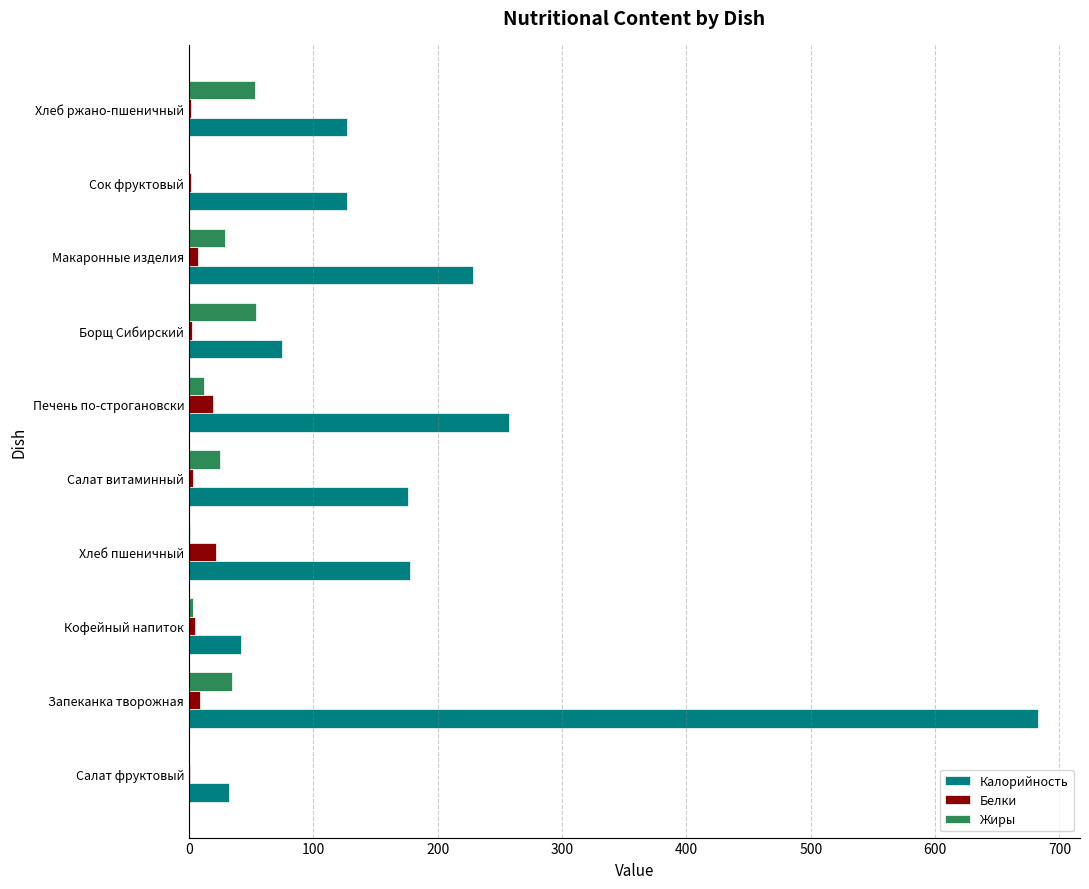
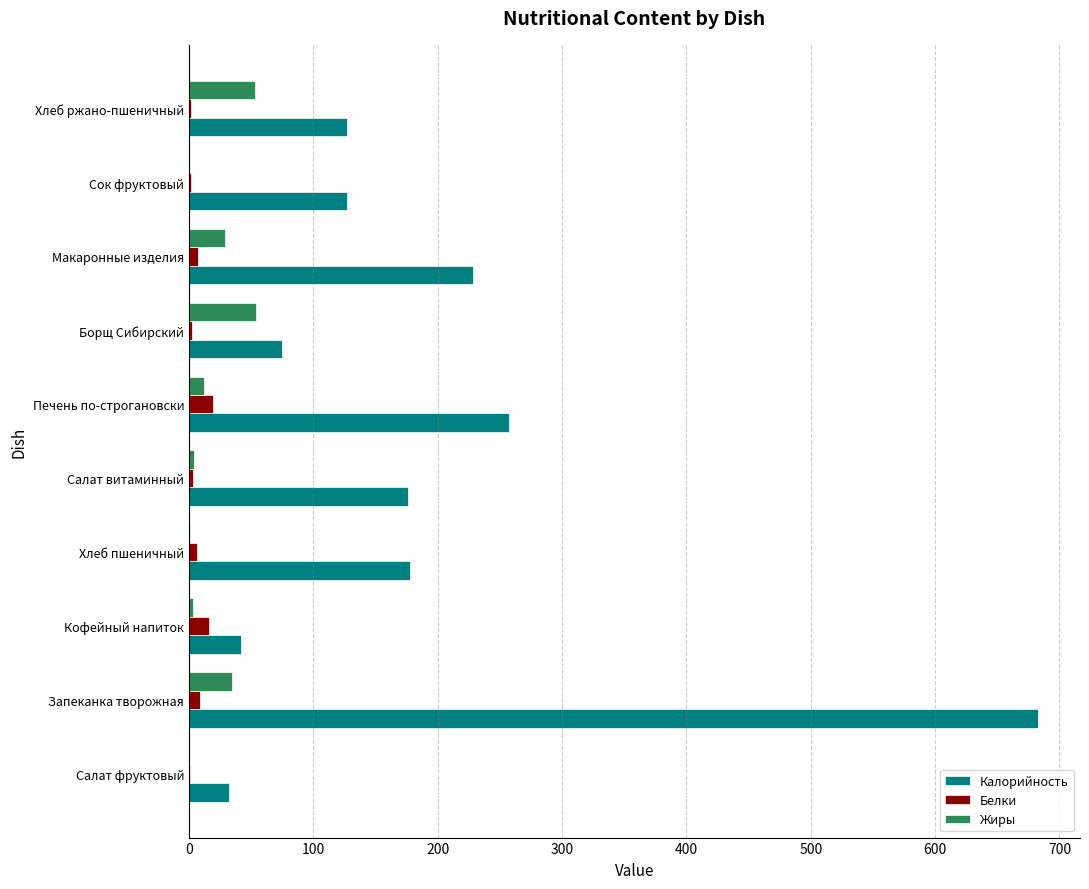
Жиры, Салат витаминный: 25 -> 4
Белки, Хлеб пшеничный: 21 -> 6
Белки, Кофейный напиток: 5 -> 16
